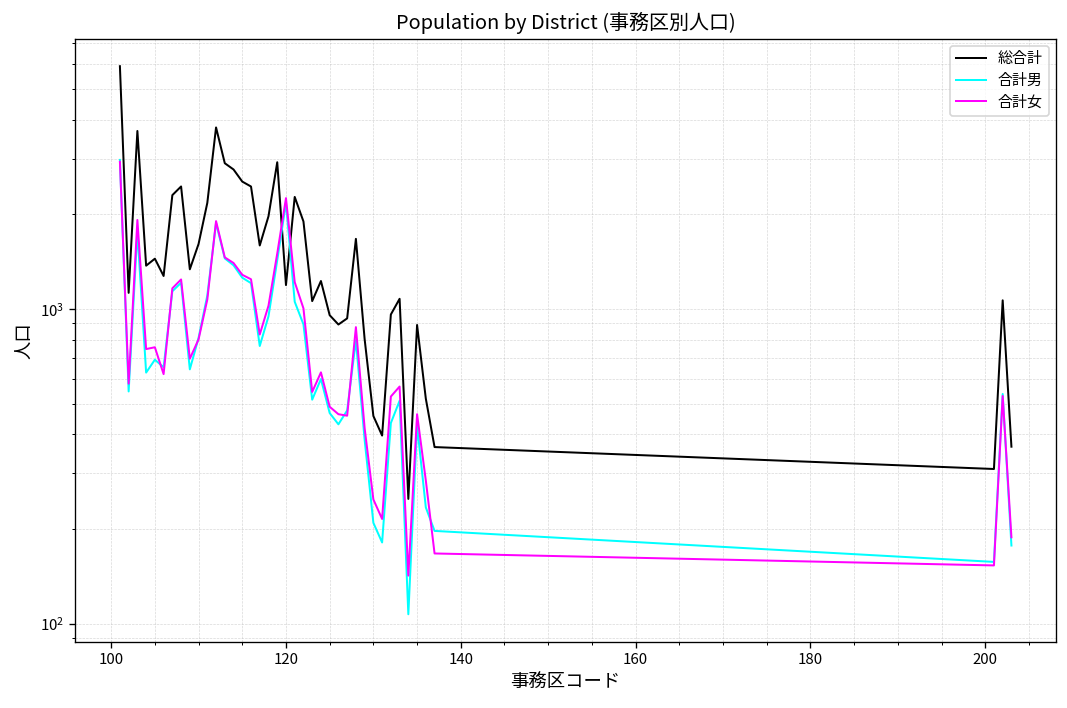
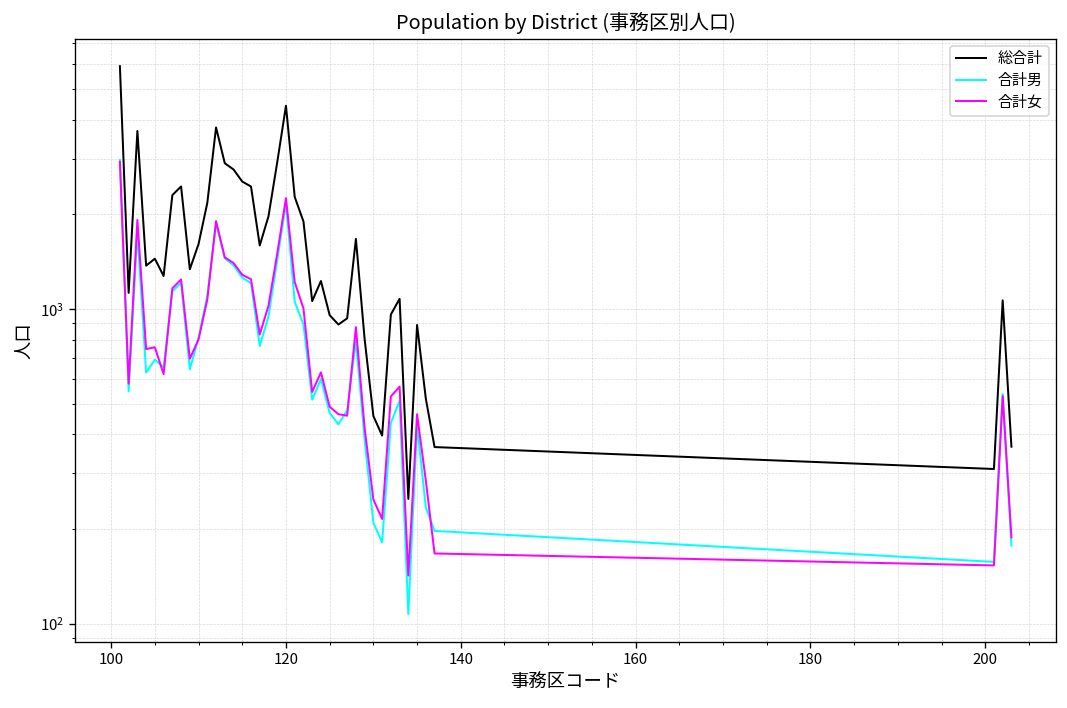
総合計, 120: 1200 -> 4400
